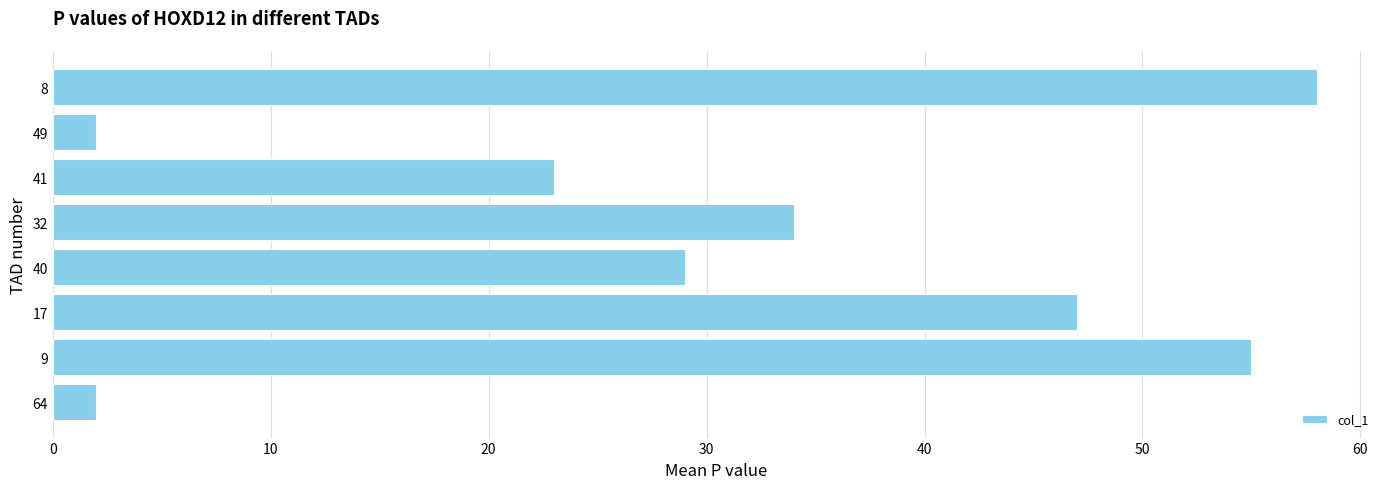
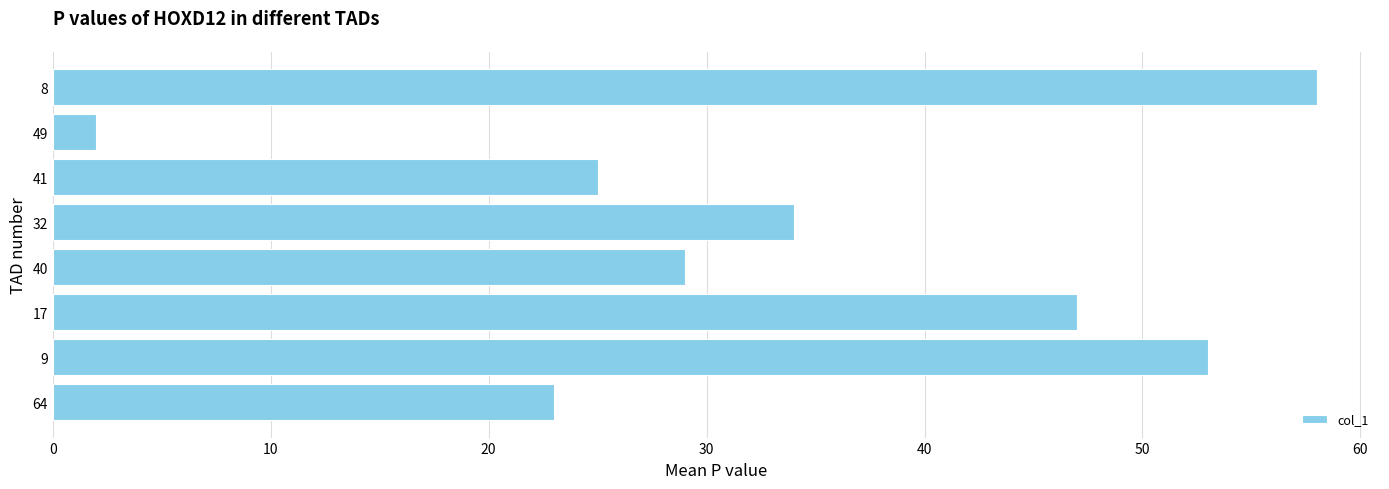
41: 23 -> 25
9: 55 -> 53
64: 2 -> 23
